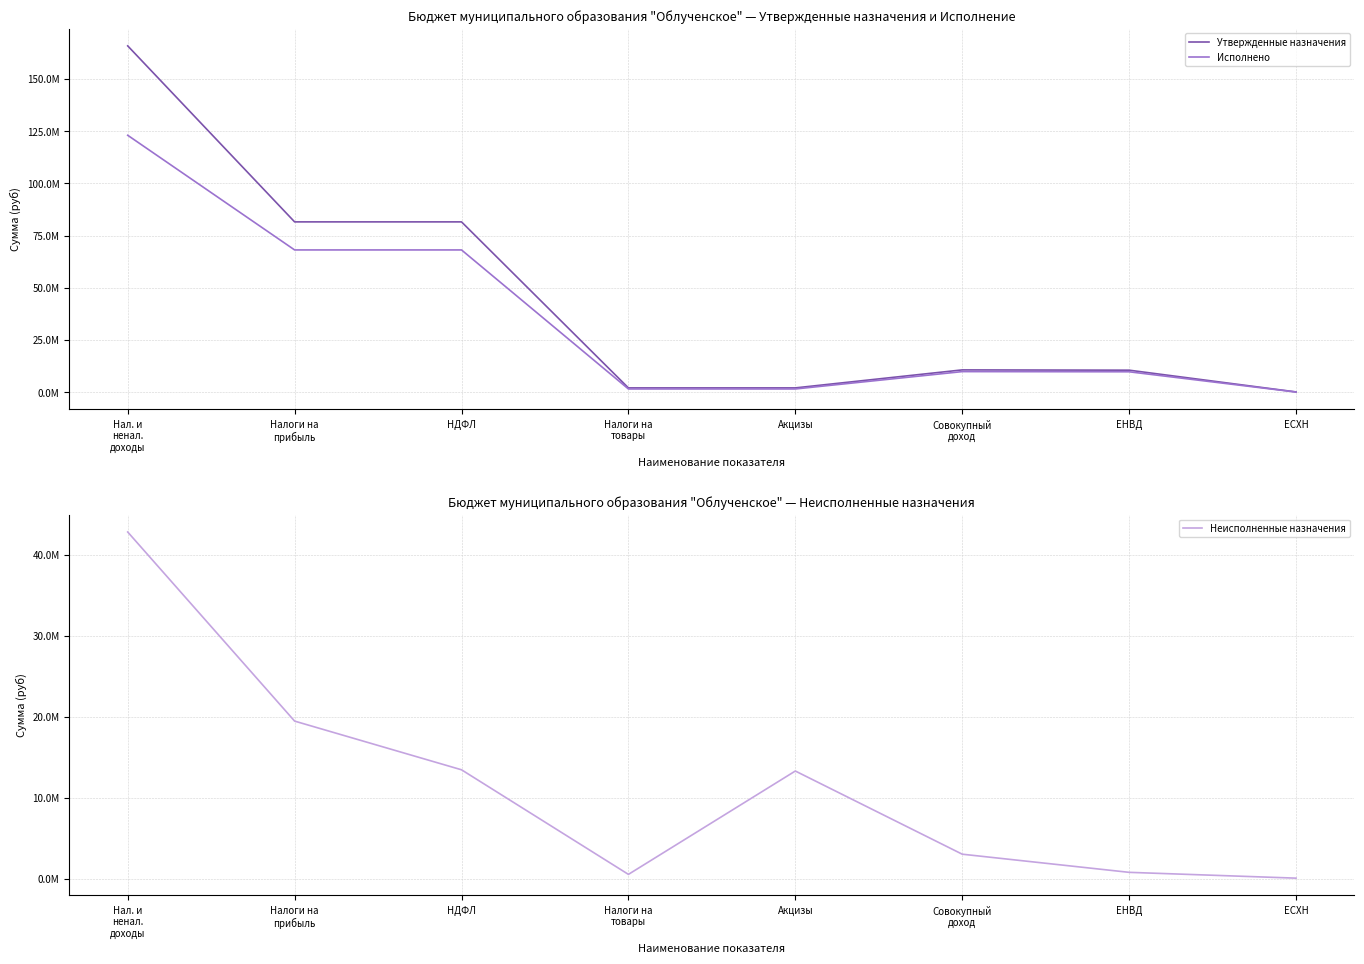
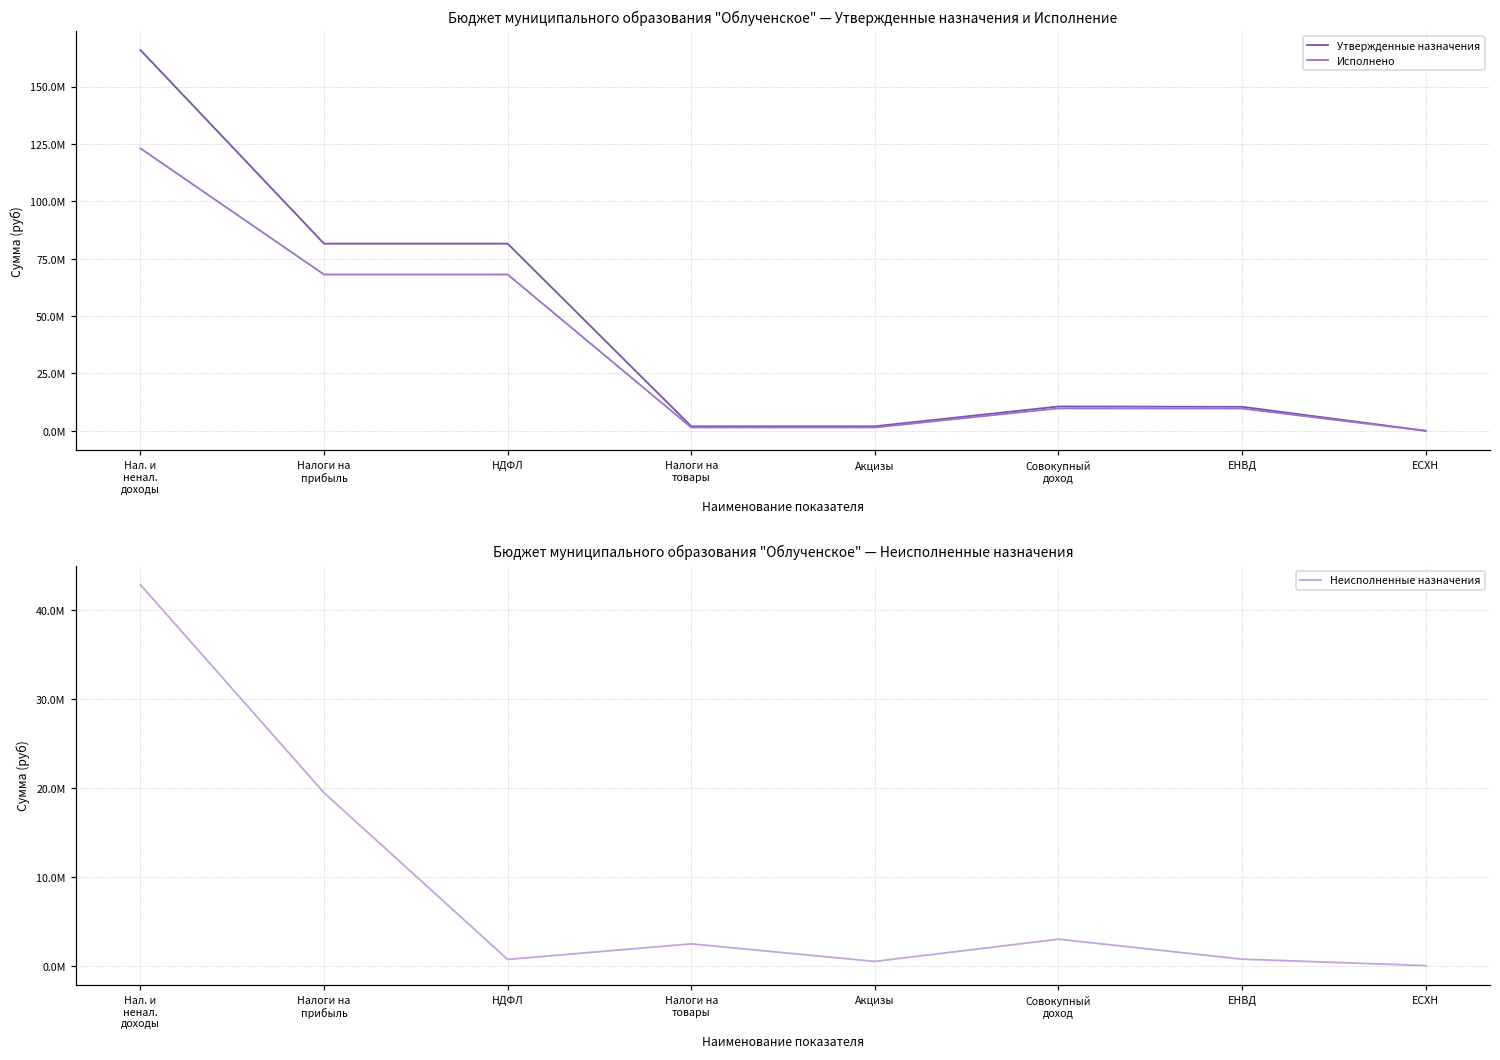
Бюджет муниципального образования "Облученское" — Неисполненные назначения, НДФЛ: 13000000 -> 1000000
Бюджет муниципального образования "Облученское" — Неисполненные назначения, Налоги на товары: 1000000 -> 2000000
Бюджет муниципального образования "Облученское" — Неисполненные назначения, Акцизы: 13000000 -> 1000000
